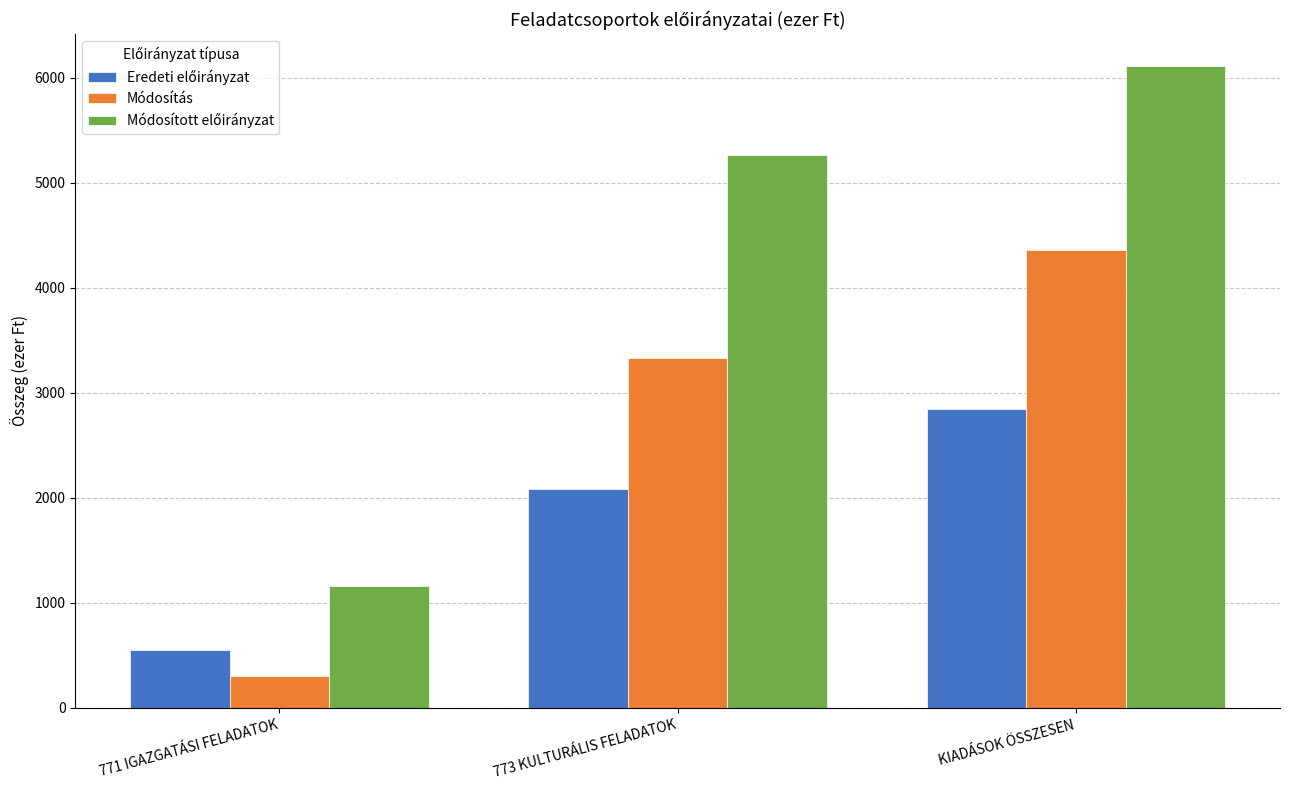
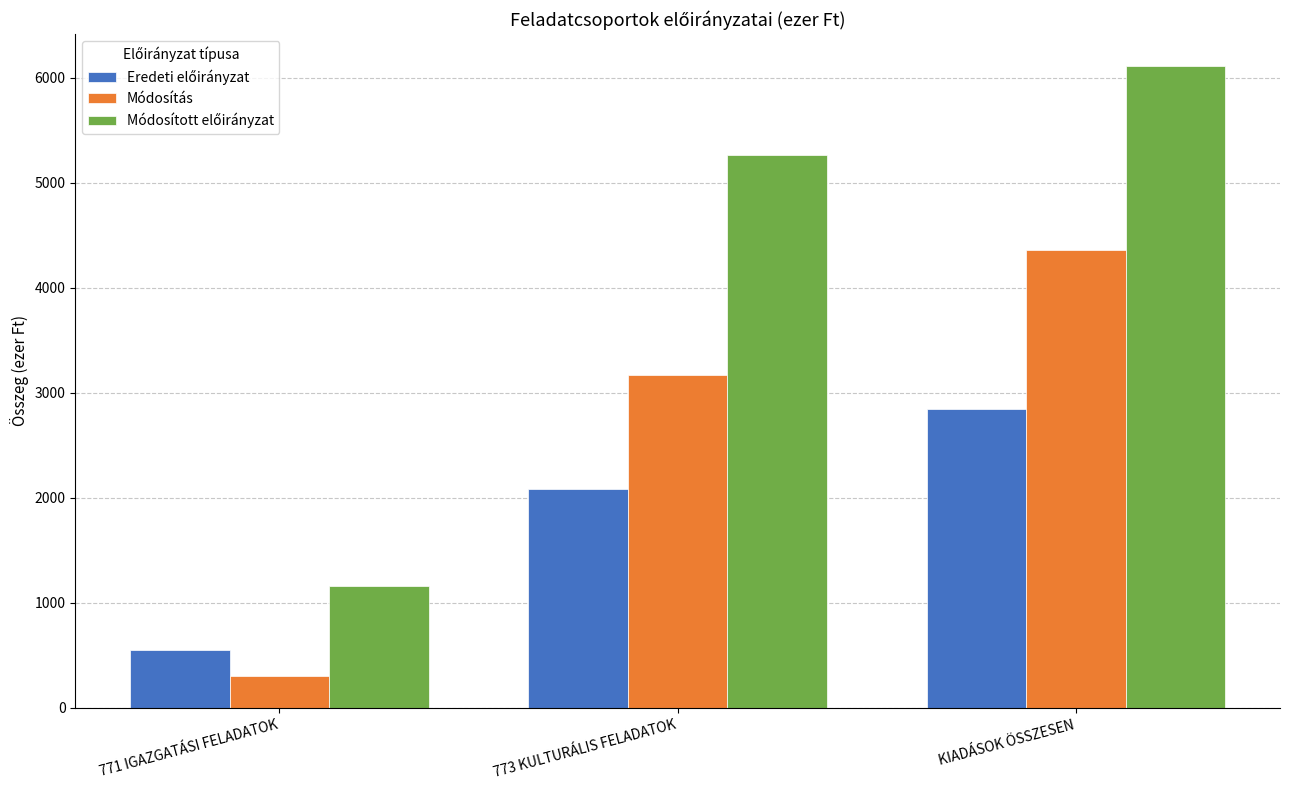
Módosítás, 773 KULTURÁLIS FELADATOK: 3330 -> 3170
